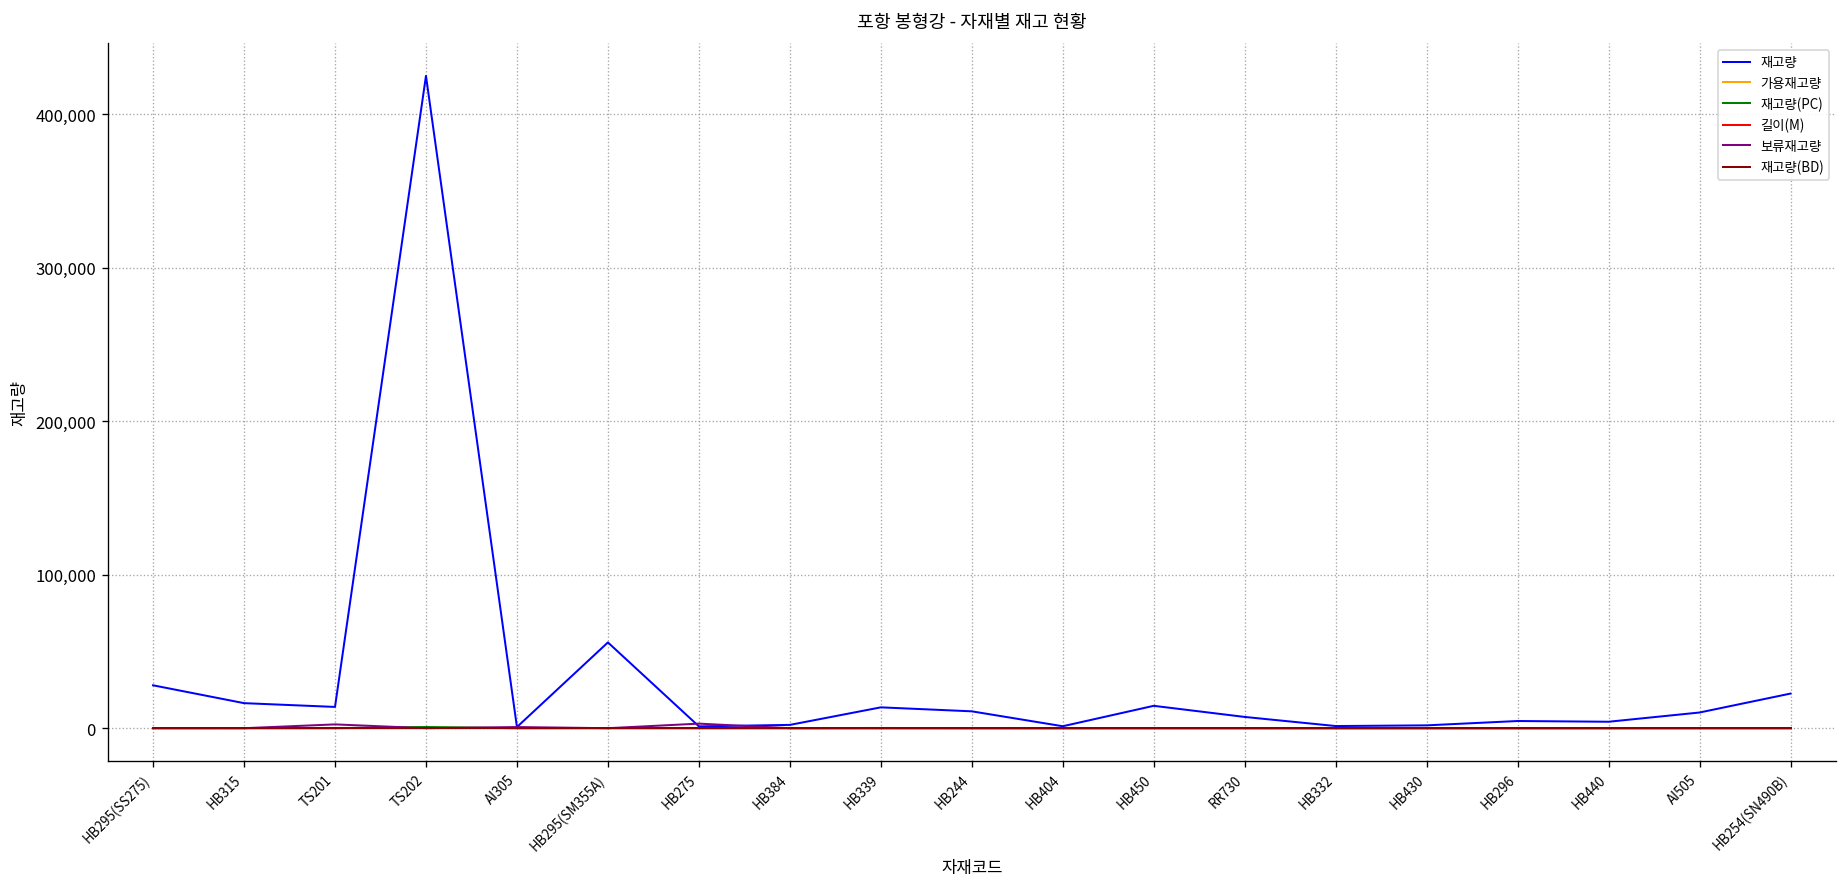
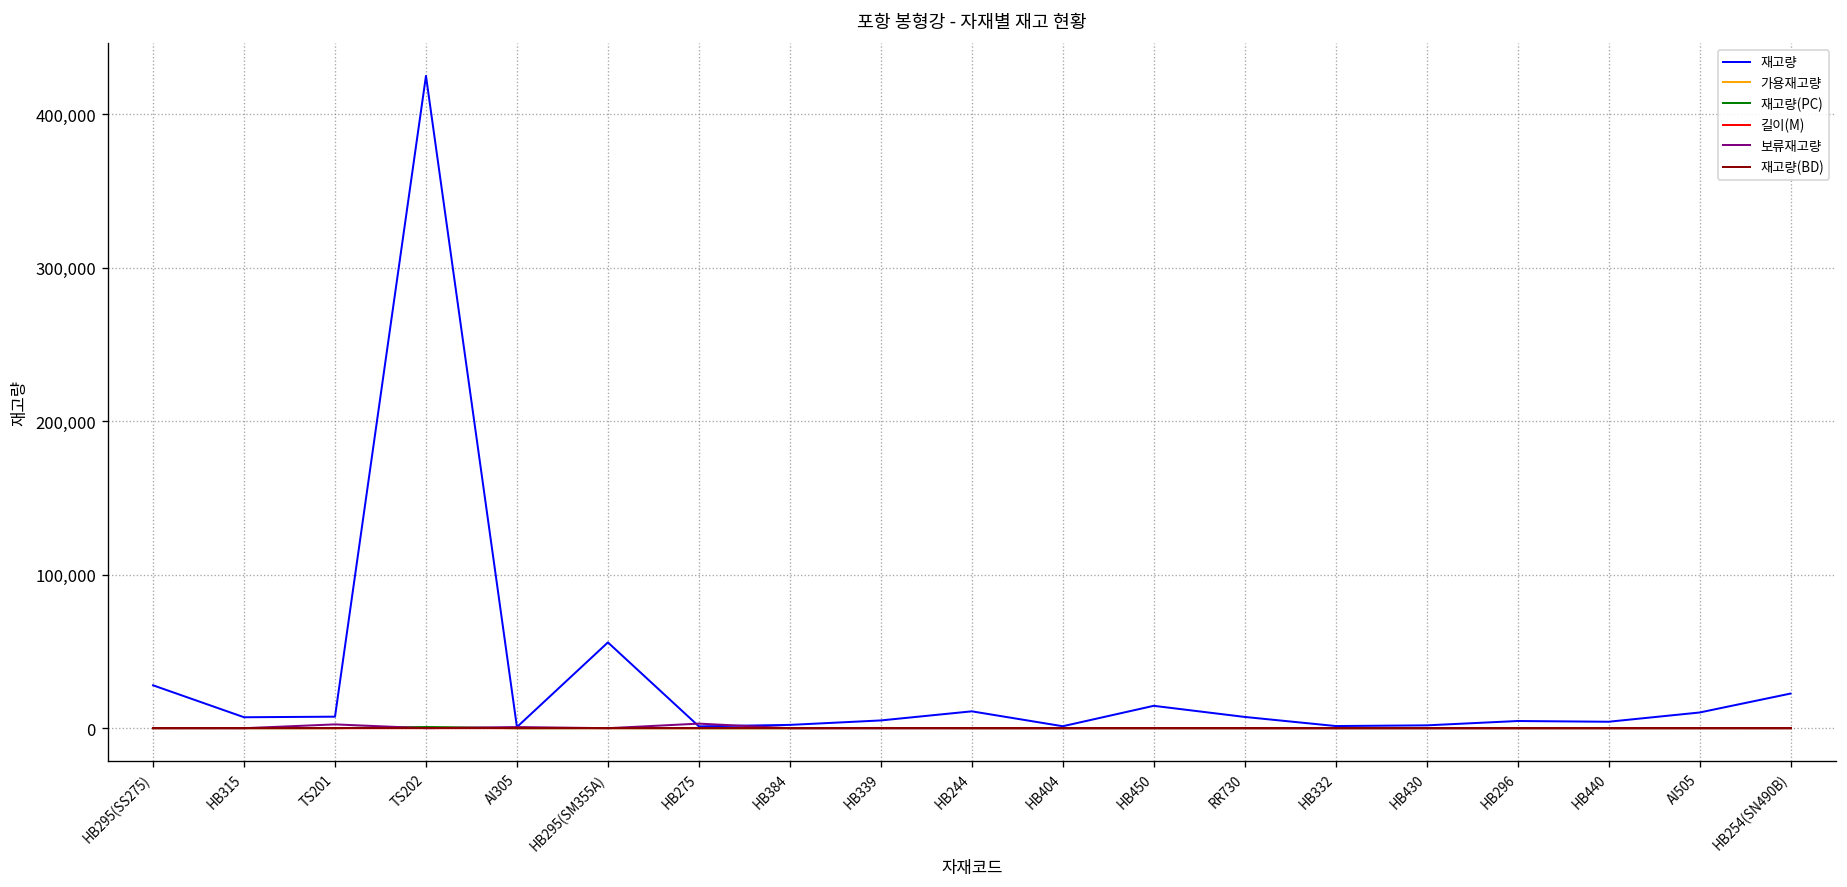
재고량, HB315: 16,000 -> 7,000
재고량, TS201: 14,000 -> 8,000
재고량, HB339: 14,000 -> 5,000
